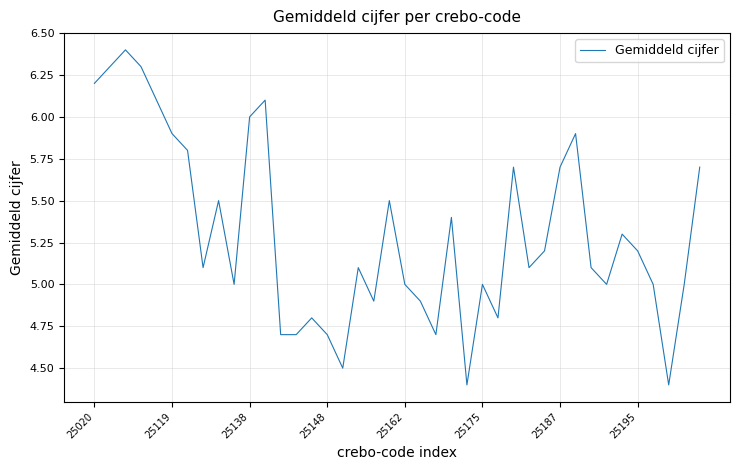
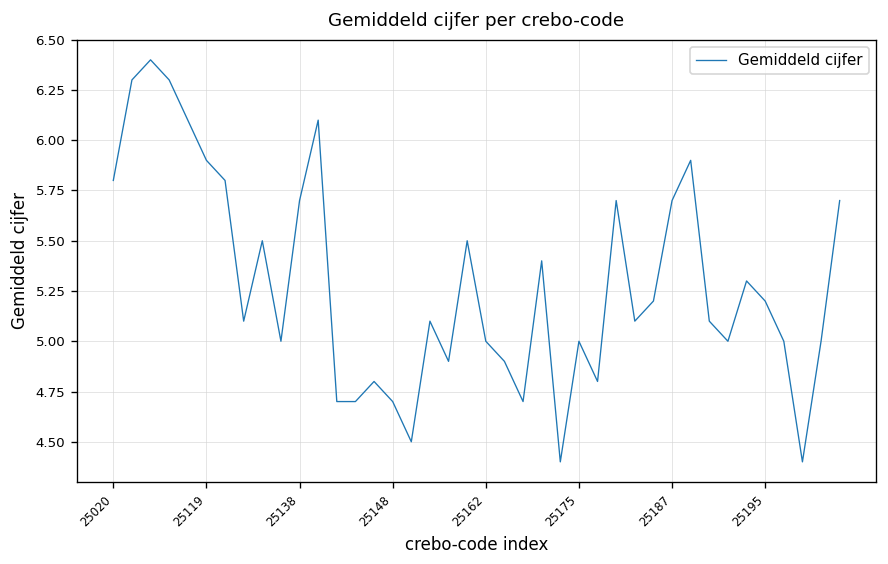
25020: 6.2 -> 5.8
25138: 6.0 -> 5.7
